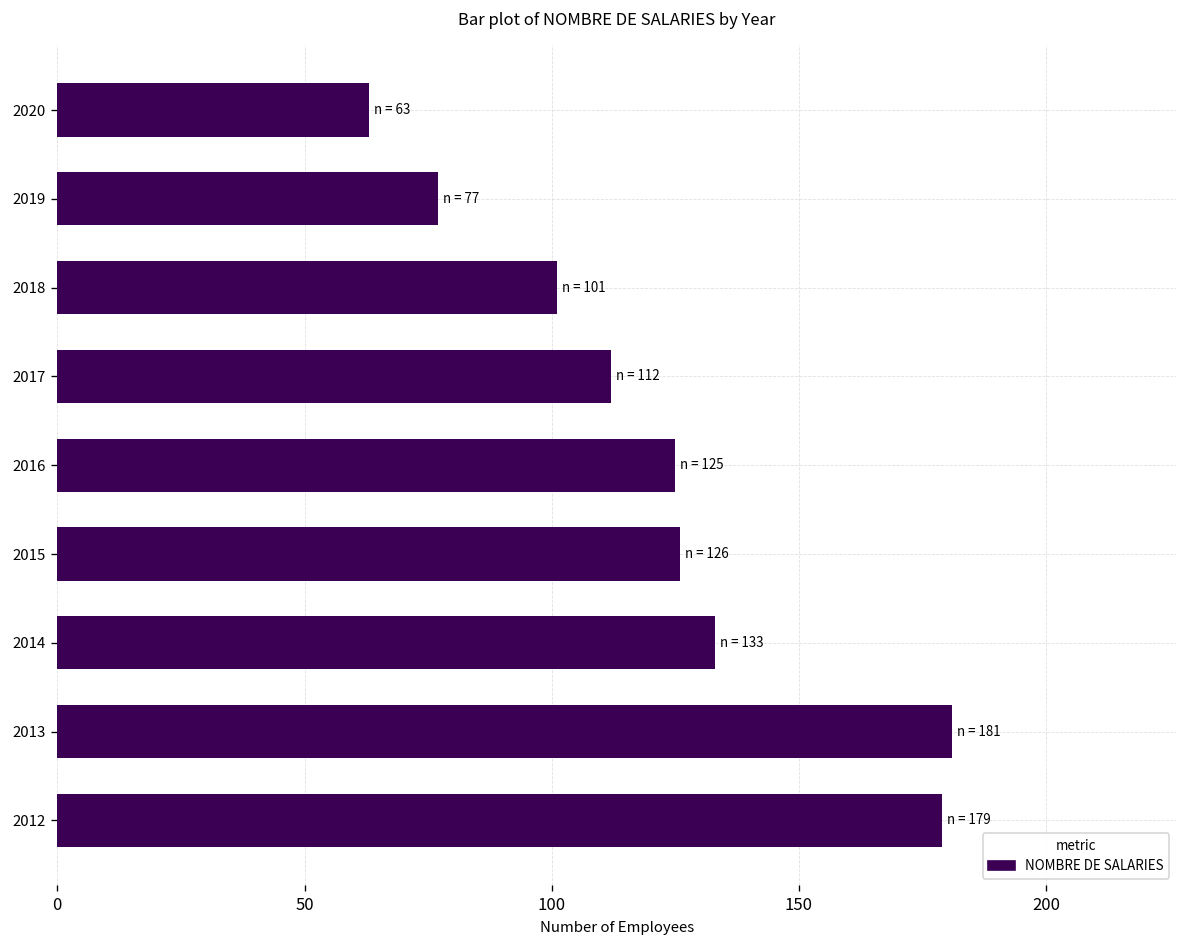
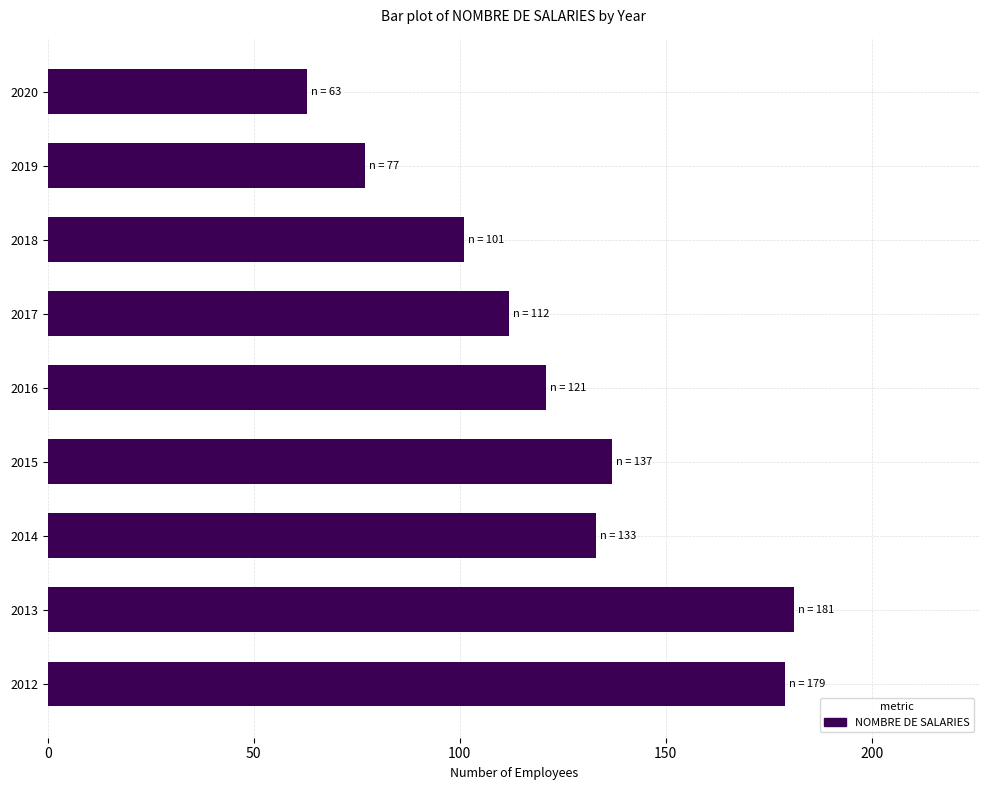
2016: 125 -> 121
2015: 126 -> 137
